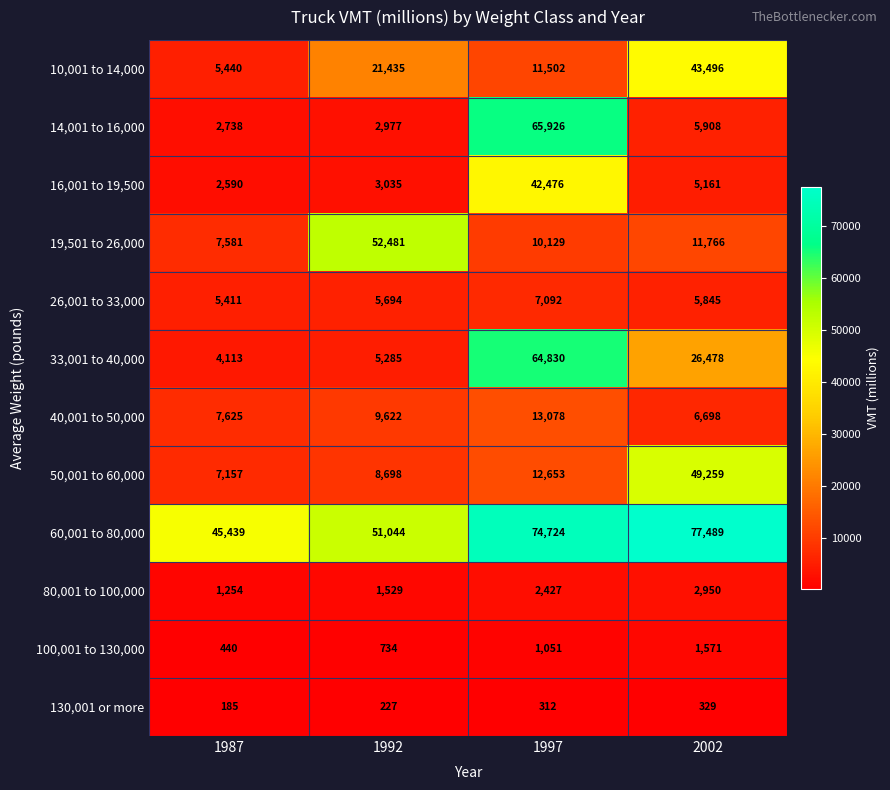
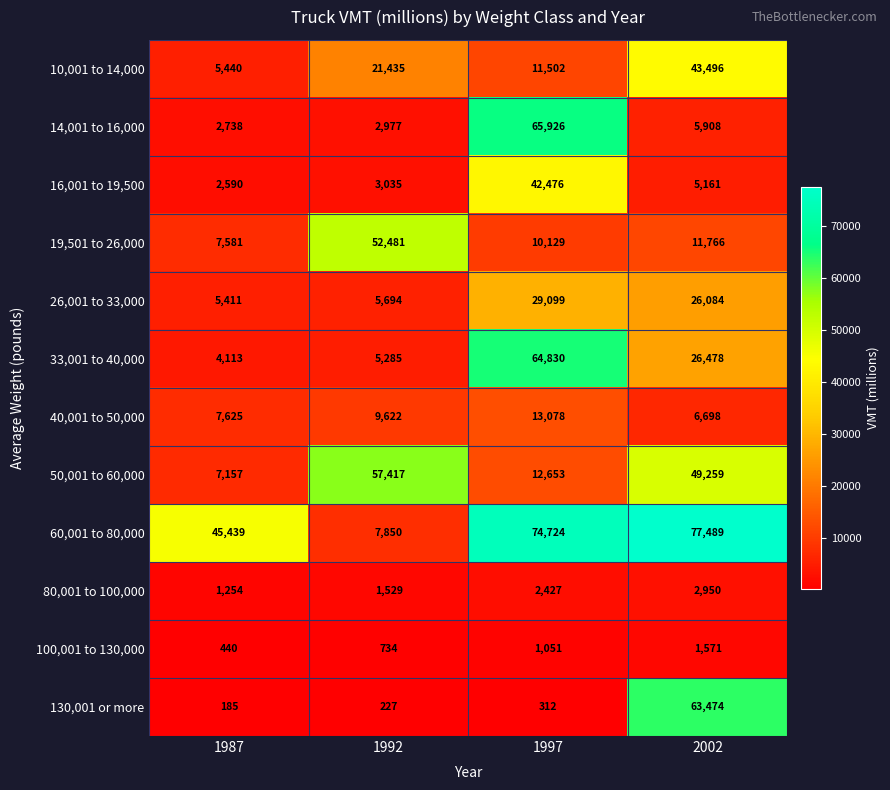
26,001 to 33,000, 1997: 7,092 -> 29,099
26,001 to 33,000, 2002: 5,845 -> 26,084
50,001 to 60,000, 1992: 8,698 -> 57,417
60,001 to 80,000, 1992: 51,044 -> 7,850
130,001 or more, 2002: 329 -> 63,474
